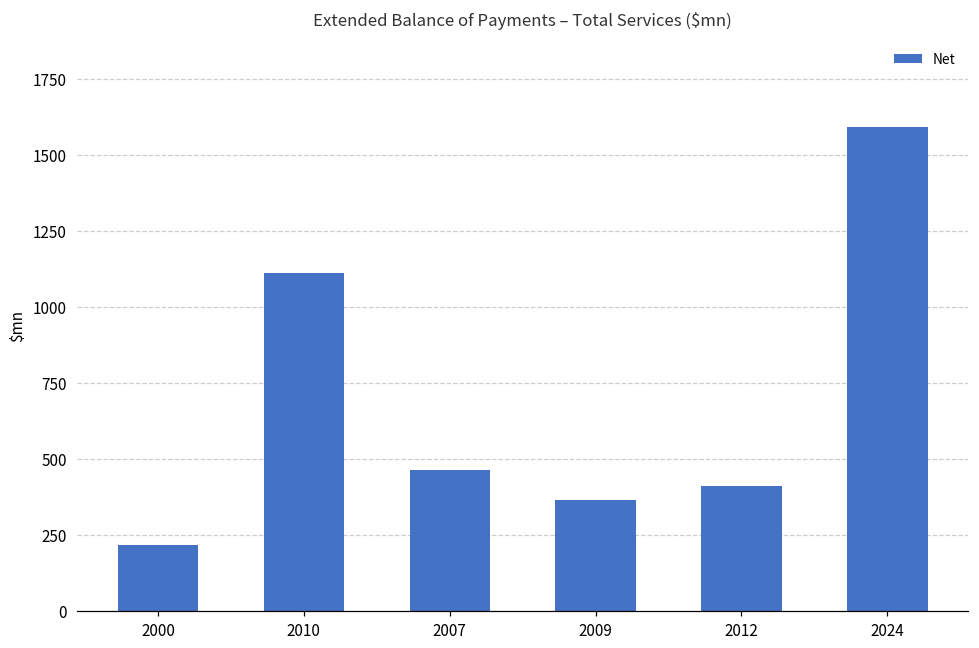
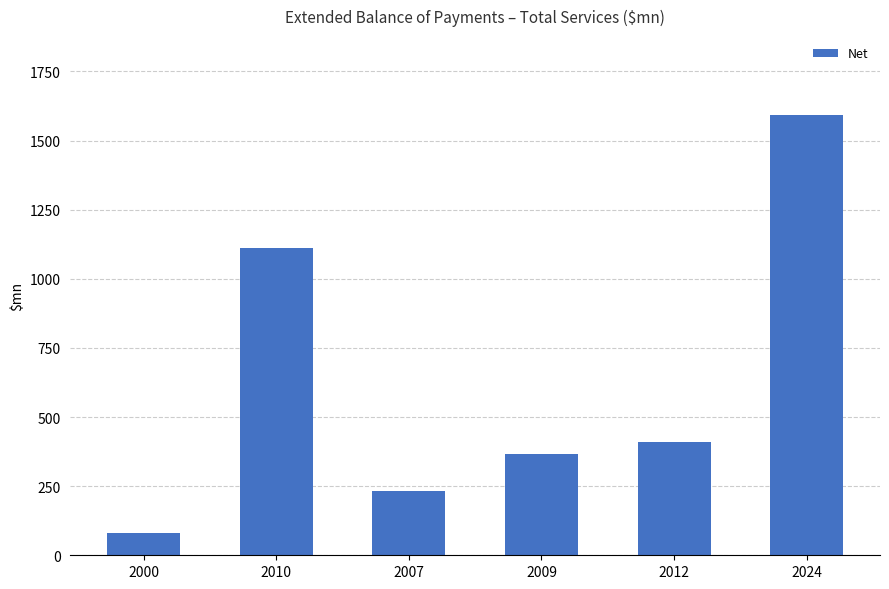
2000: 220 -> 80
2007: 460 -> 230
